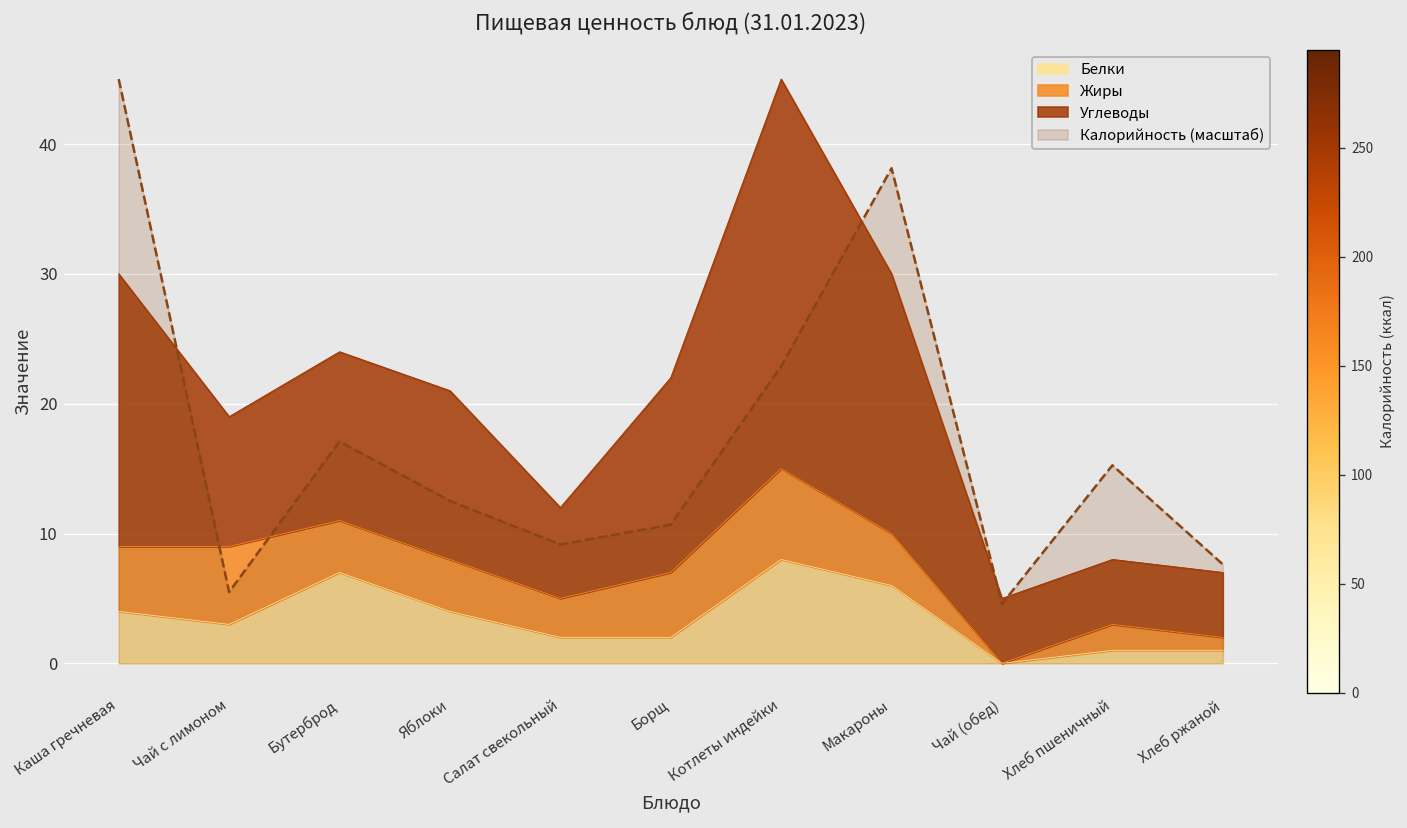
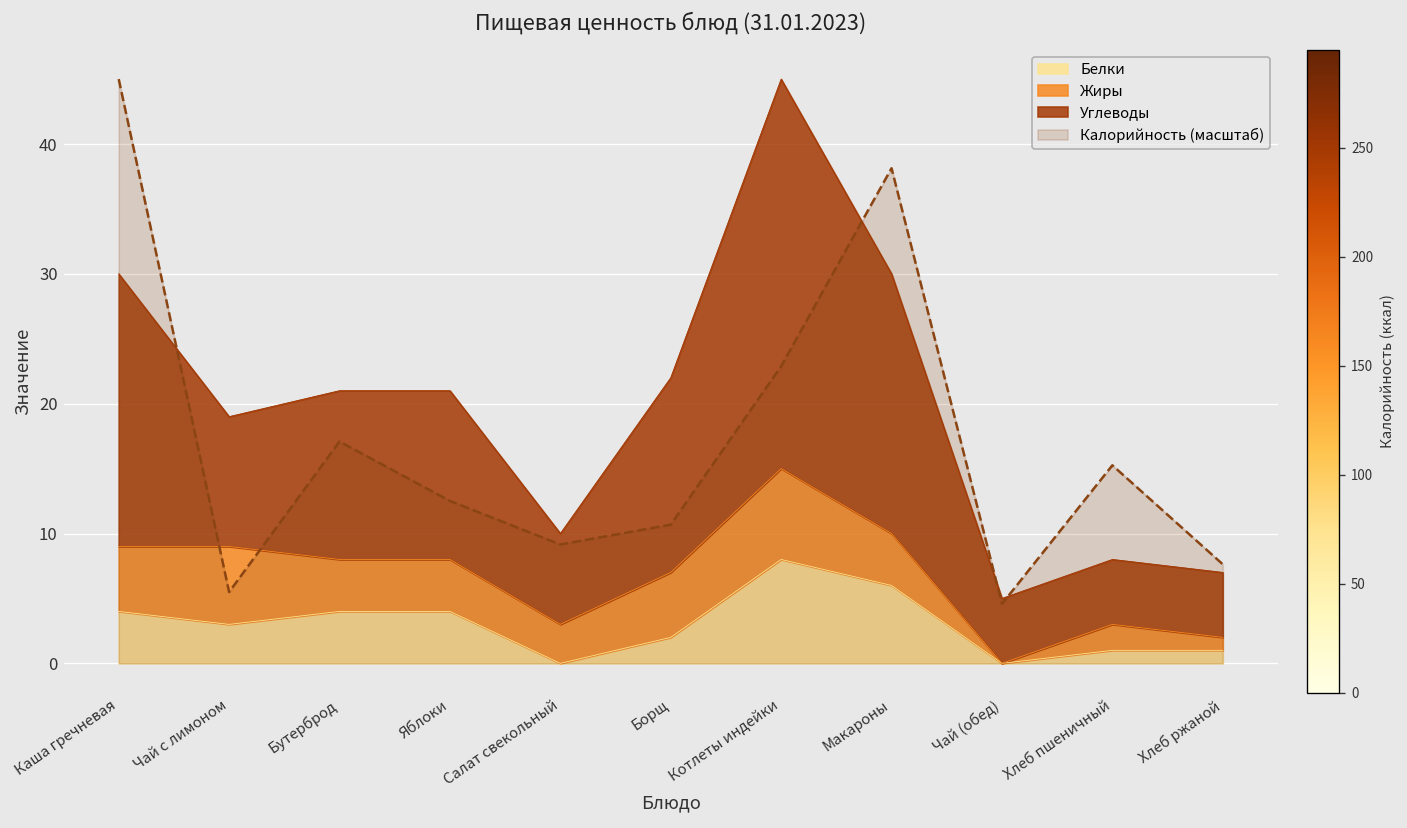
Белки, Бутерброд: 7 -> 4
Белки, Салат свекольный: 2 -> 0
